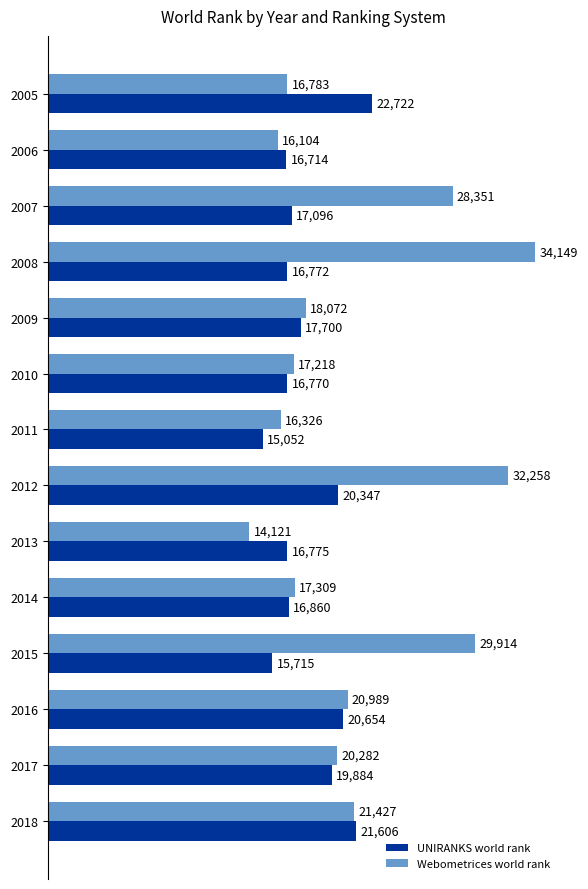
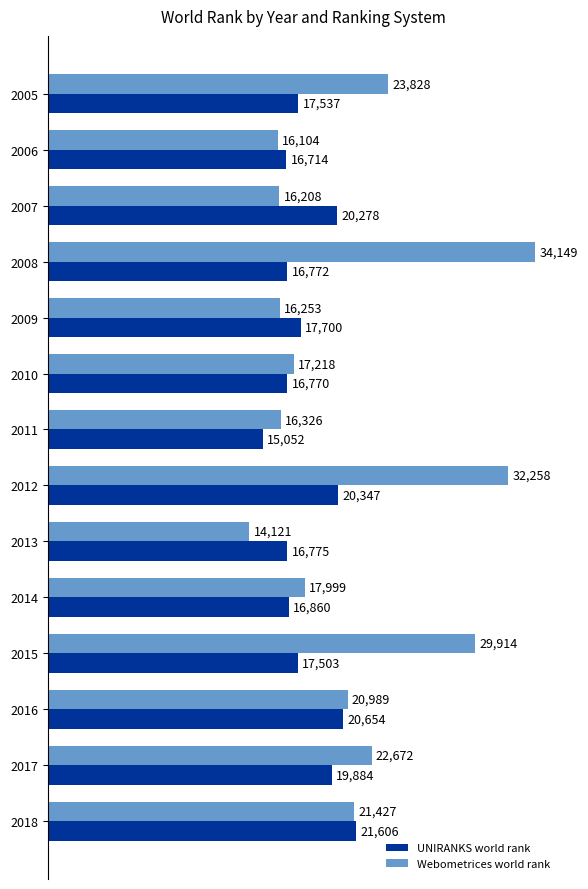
Webometrices world rank, 2005: 16,783 -> 23,828
UNIRANKS world rank, 2005: 22,722 -> 17,537
Webometrices world rank, 2007: 28,351 -> 16,208
UNIRANKS world rank, 2007: 17,096 -> 20,278
Webometrices world rank, 2009: 18,072 -> 16,253
Webometrices world rank, 2014: 17,309 -> 17,999
UNIRANKS world rank, 2015: 15,715 -> 17,503
Webometrices world rank, 2017: 20,282 -> 22,672
